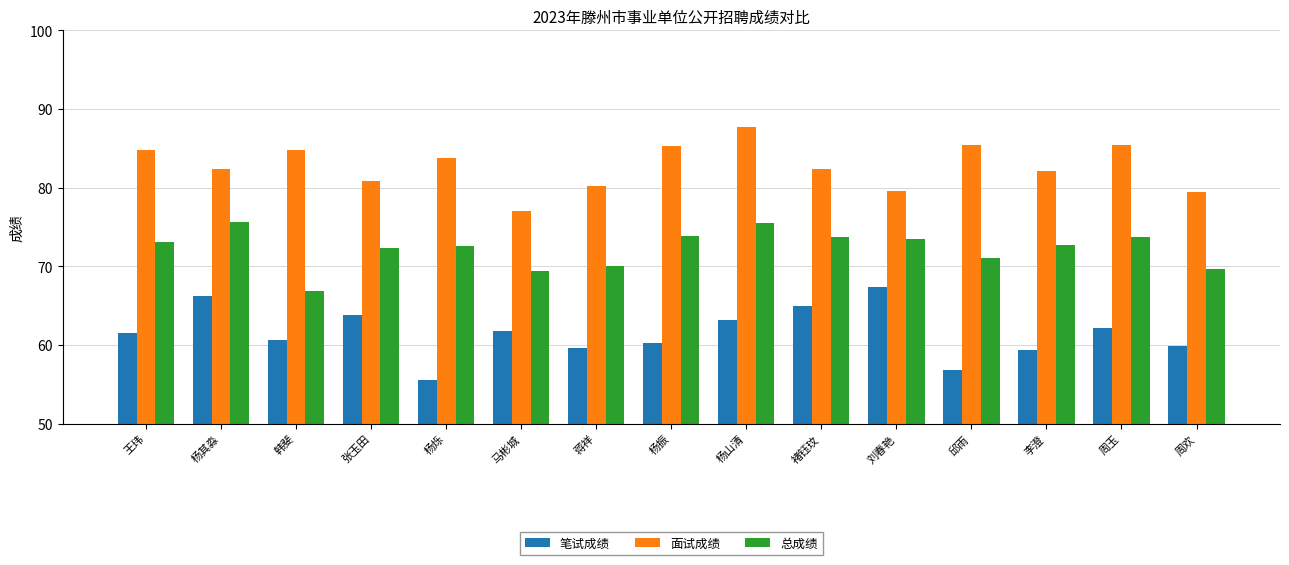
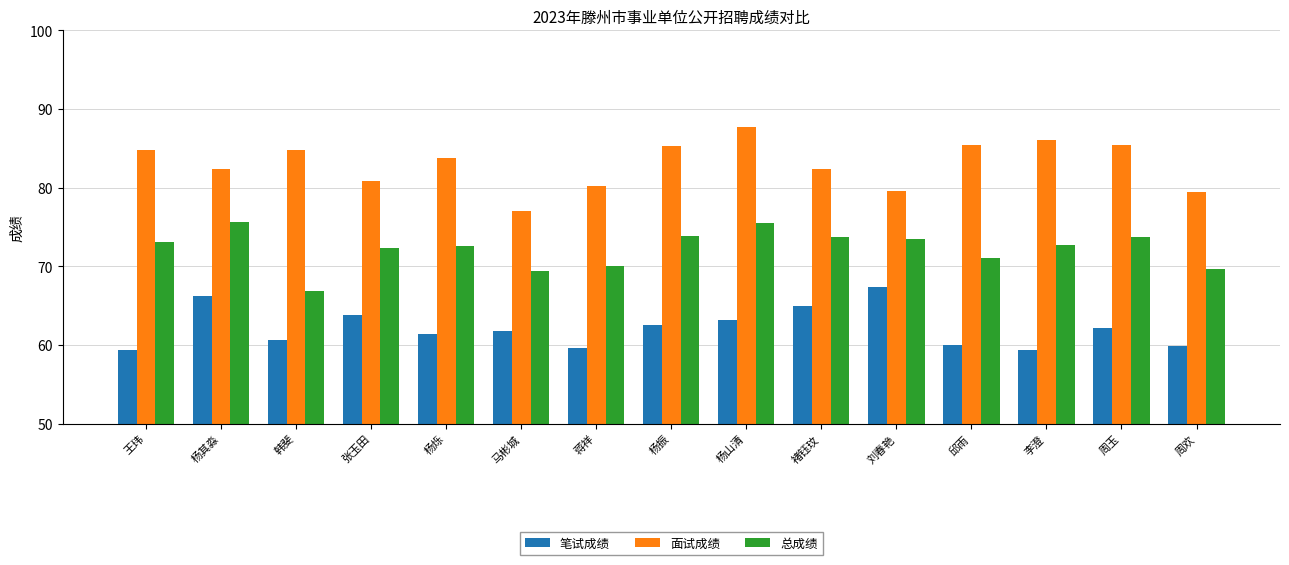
笔试成绩, 王玮: 62 -> 59
笔试成绩, 杨烁: 56 -> 61
笔试成绩, 杨振: 60 -> 63
笔试成绩, 邱雨: 57 -> 60
面试成绩, 李澄: 82 -> 86
